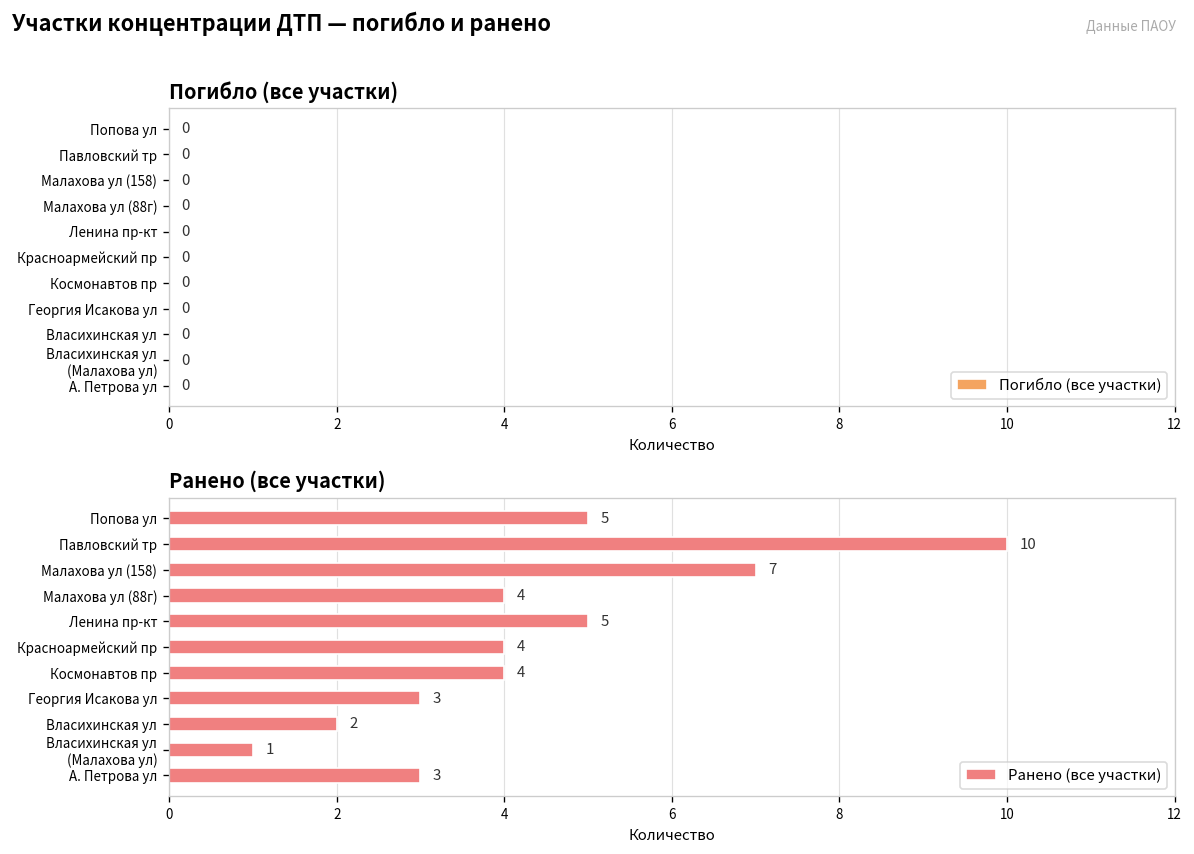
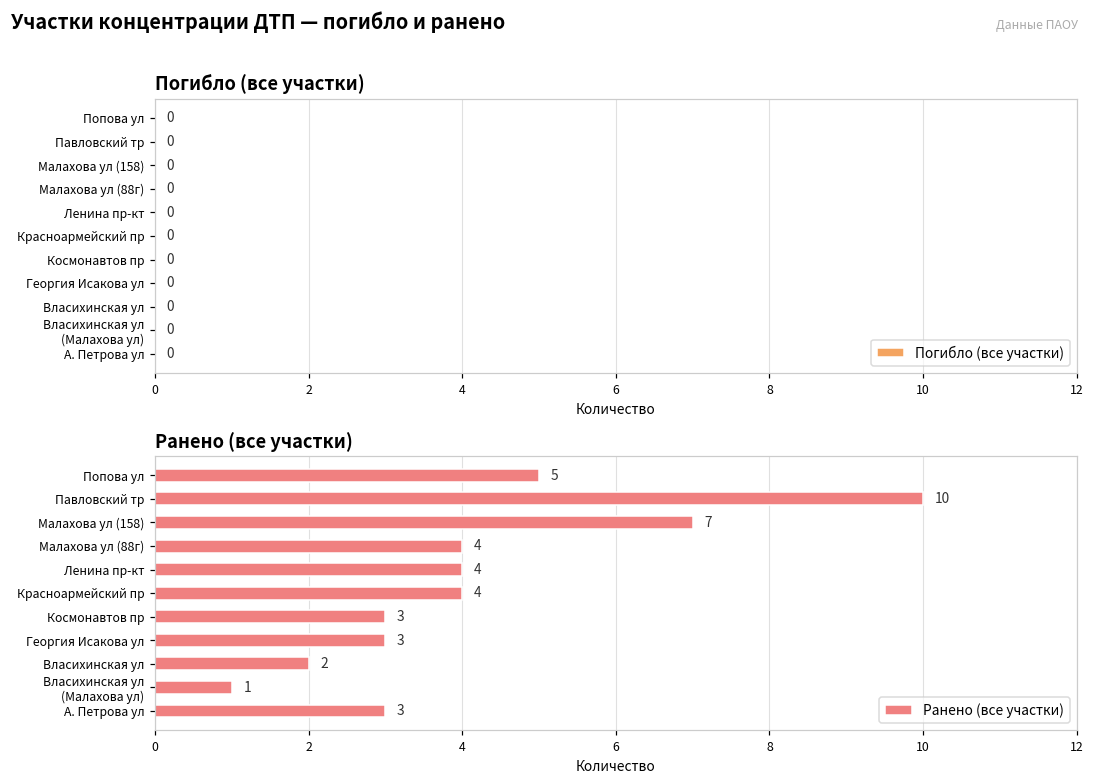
Ранено (все участки), Ленина пр-кт: 5 -> 4
Ранено (все участки), Космонавтов пр: 4 -> 3
